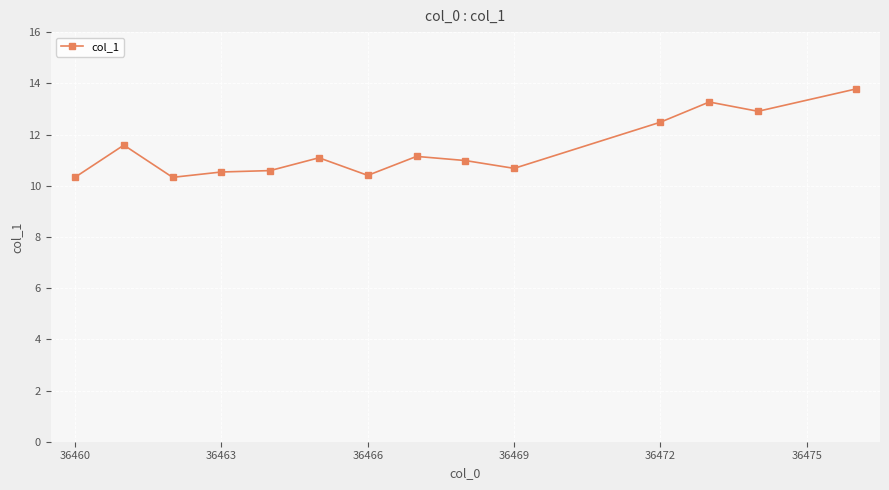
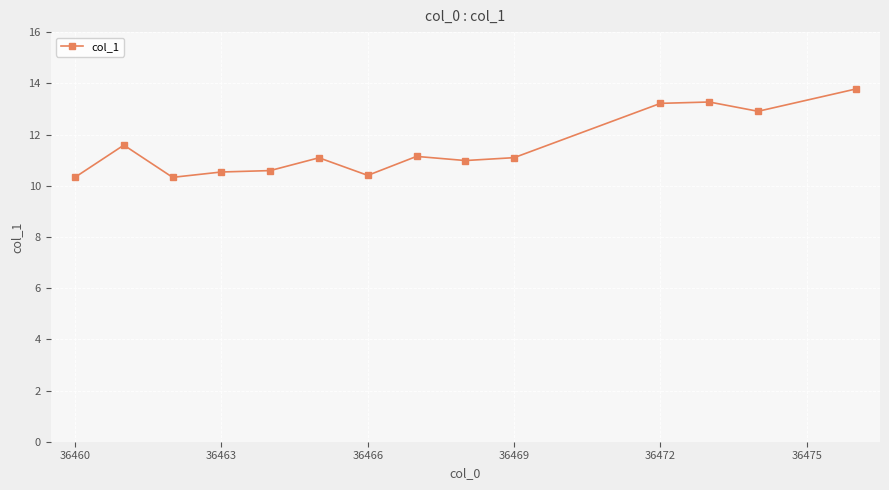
36469: 10.7 -> 11.1
36472: 12.5 -> 13.2
